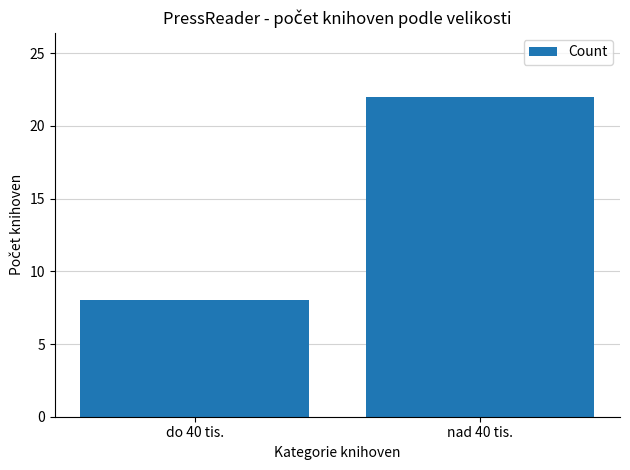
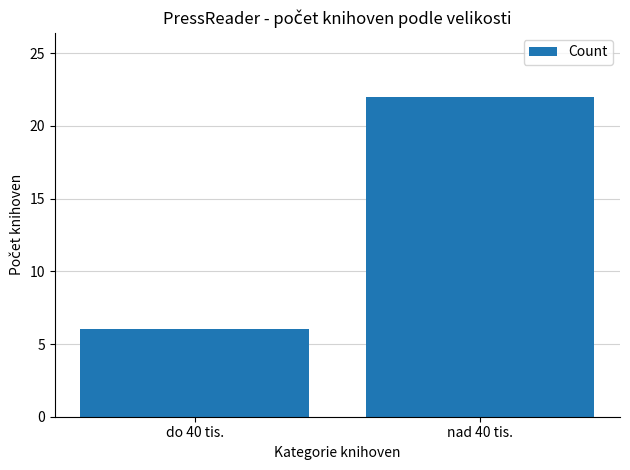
do 40 tis.: 8 -> 6
